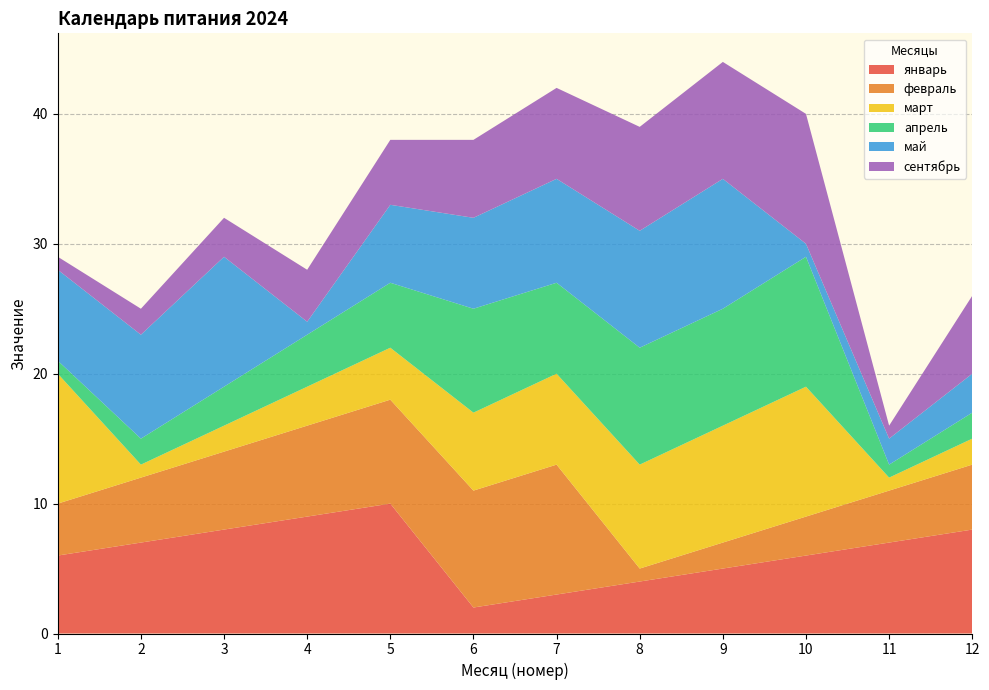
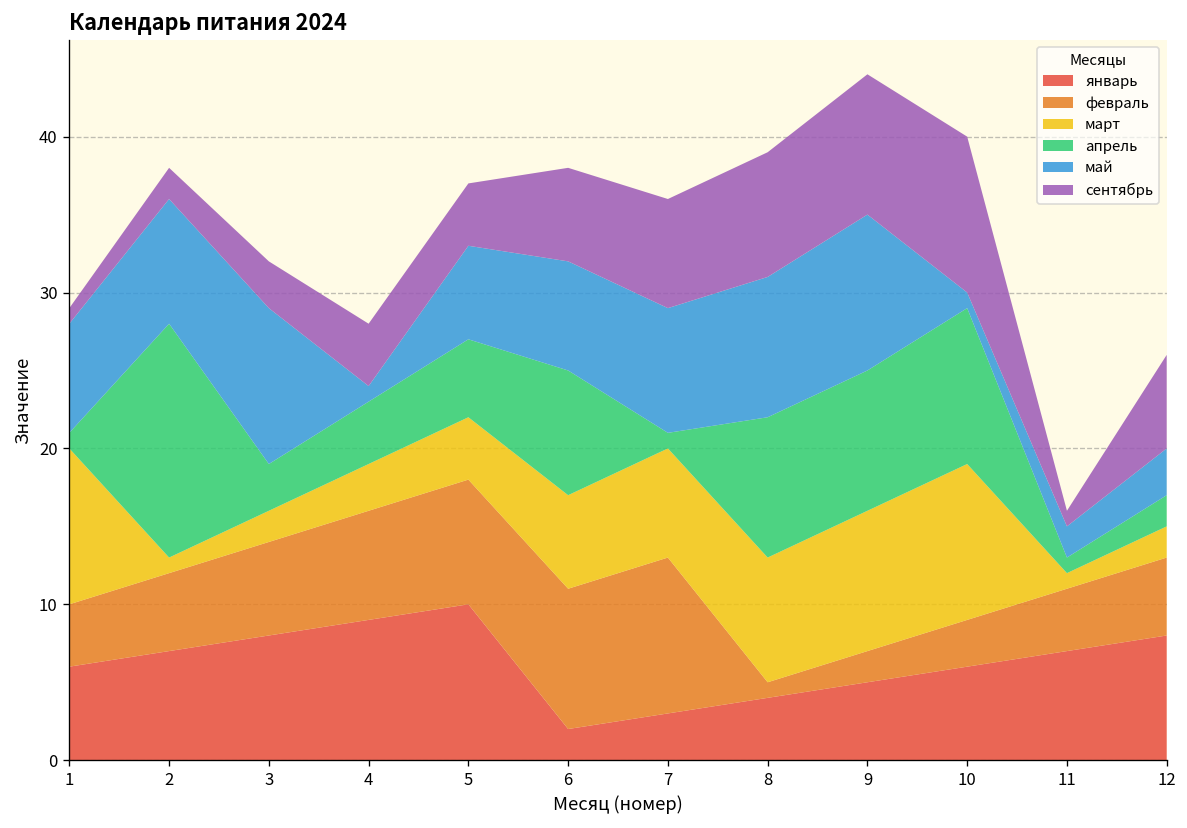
апрель, 2: 2 -> 15
сентябрь, 5: 5 -> 4
апрель, 7: 7 -> 1
